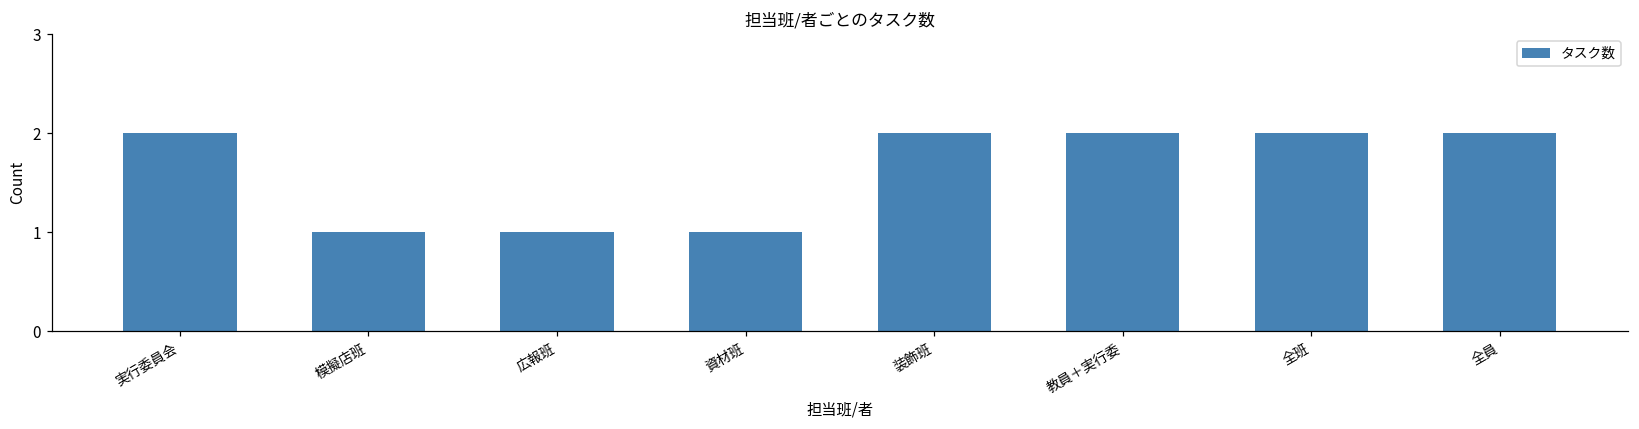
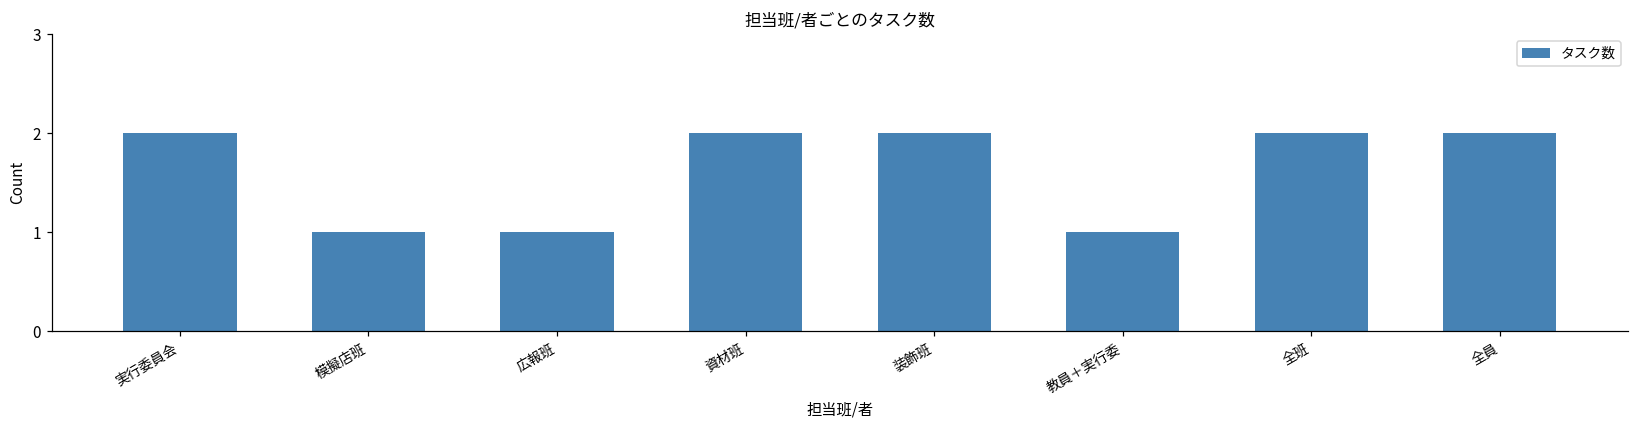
資材班: 1 -> 2
教員＋実行委: 2 -> 1
